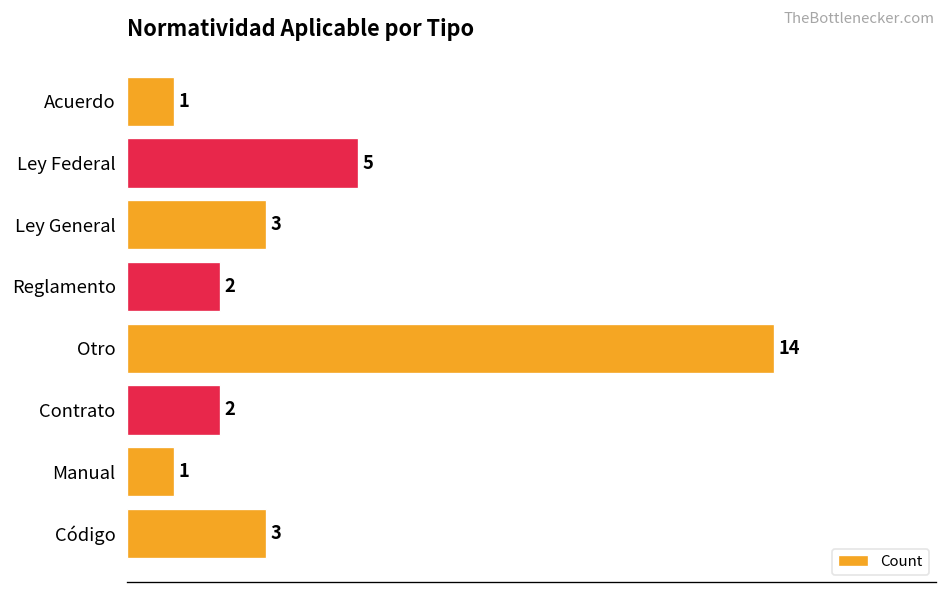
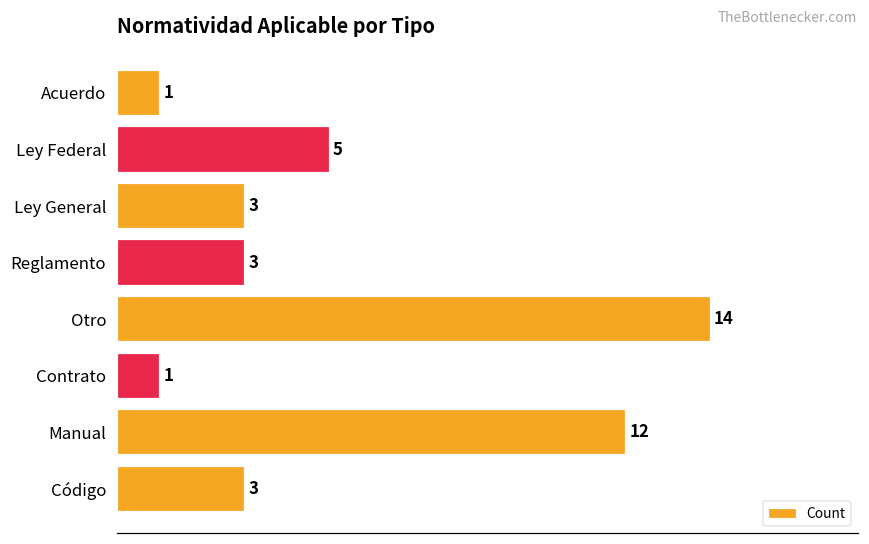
Reglamento: 2 -> 3
Contrato: 2 -> 1
Manual: 1 -> 12
